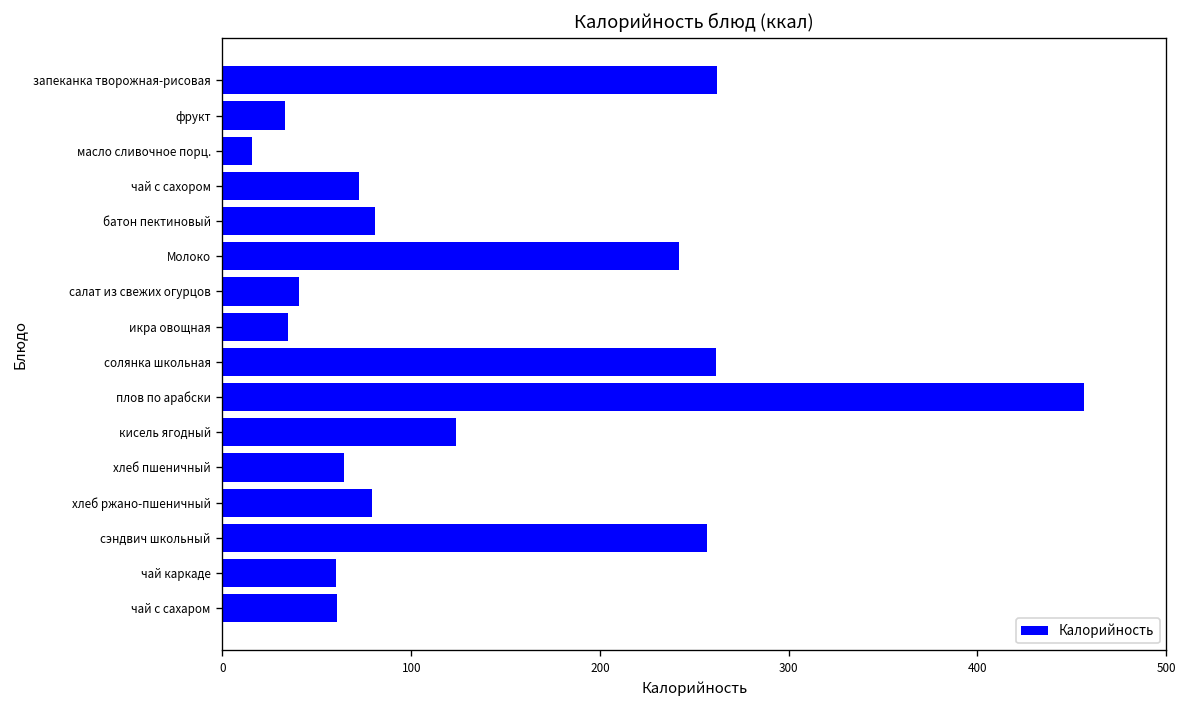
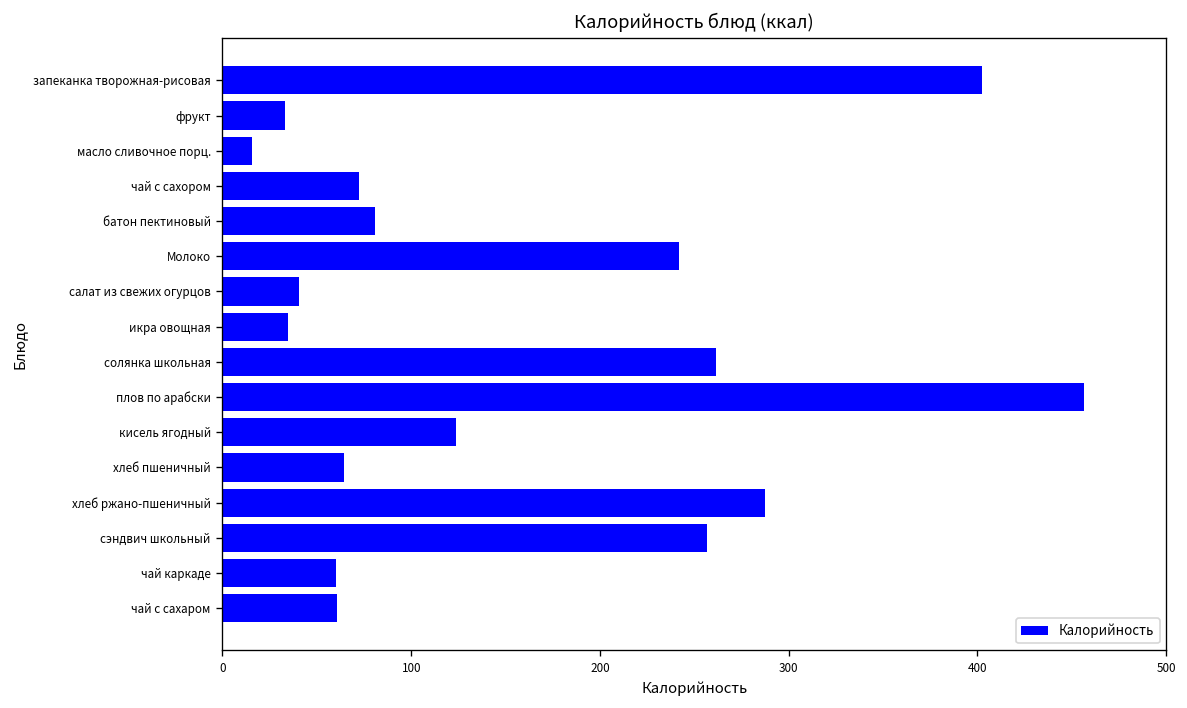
запеканка творожная-рисовая: 262 -> 403
хлеб ржано-пшеничный: 79 -> 287
